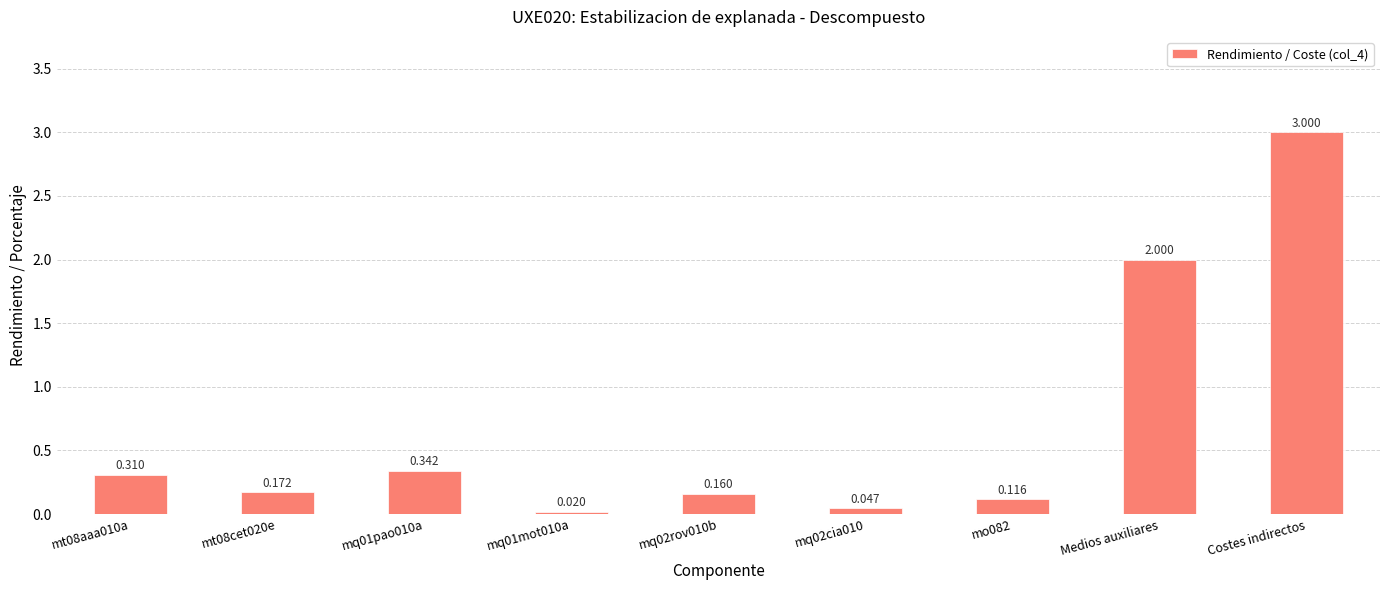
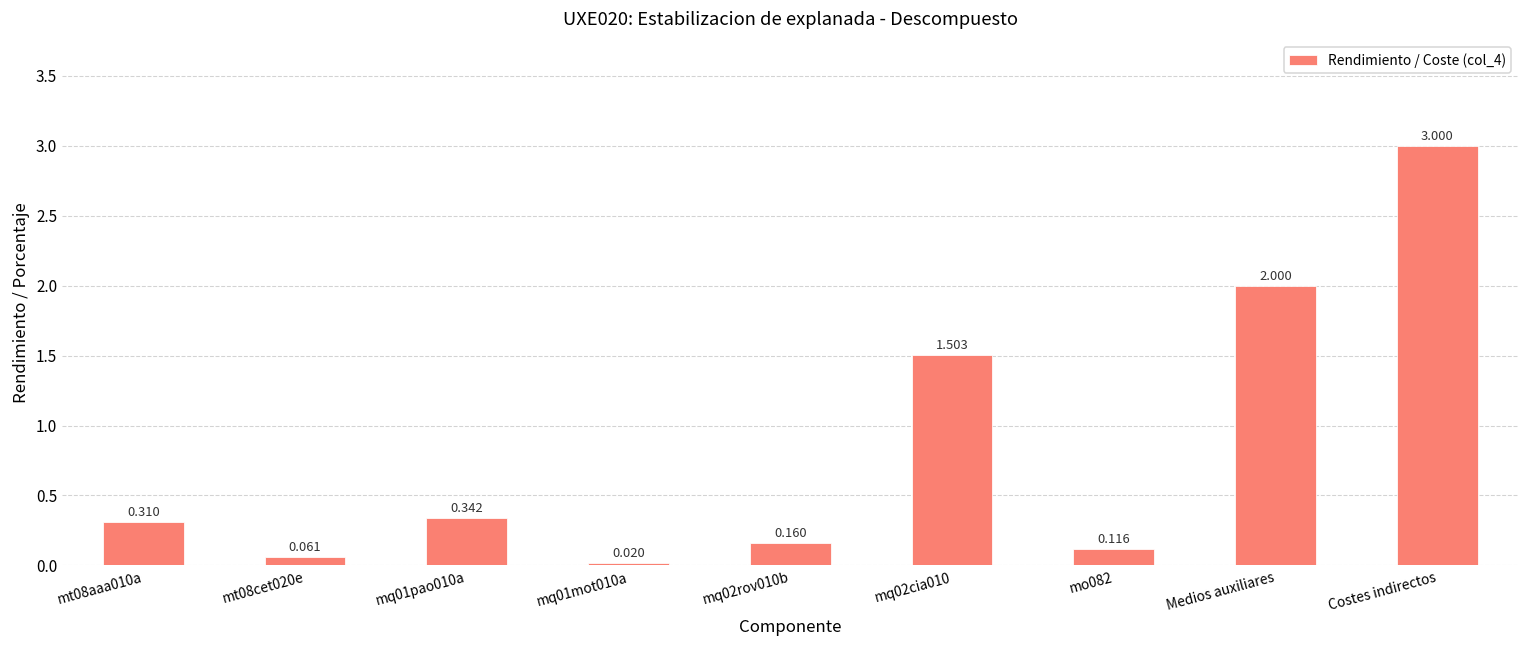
mt08cet020e: 0.172 -> 0.061
mq02cia010: 0.047 -> 1.503
